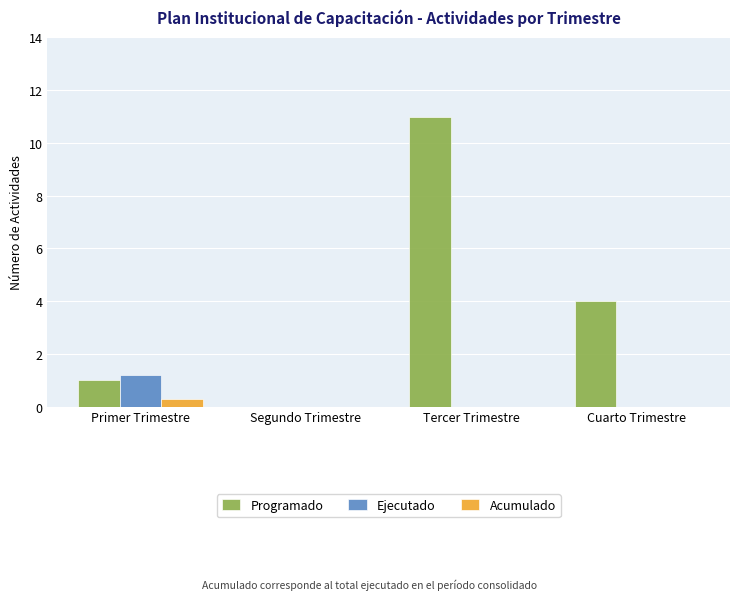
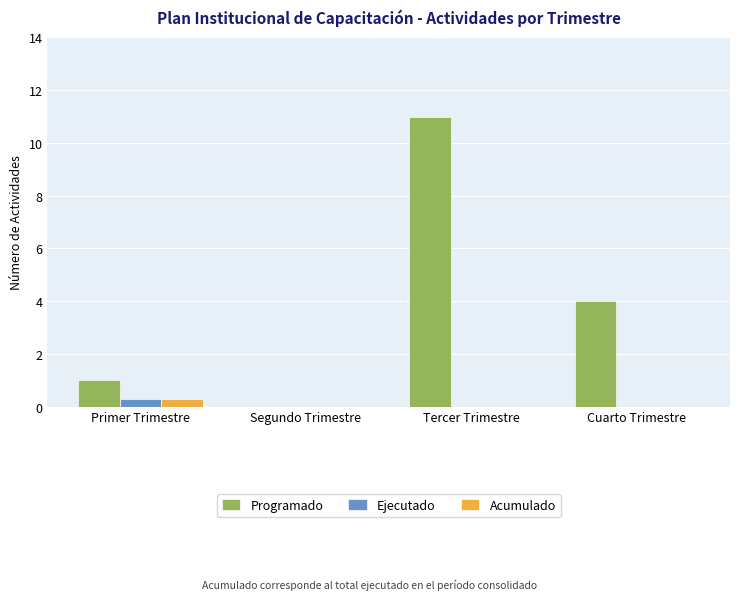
Ejecutado, Primer Trimestre: 1.2 -> 0.3
